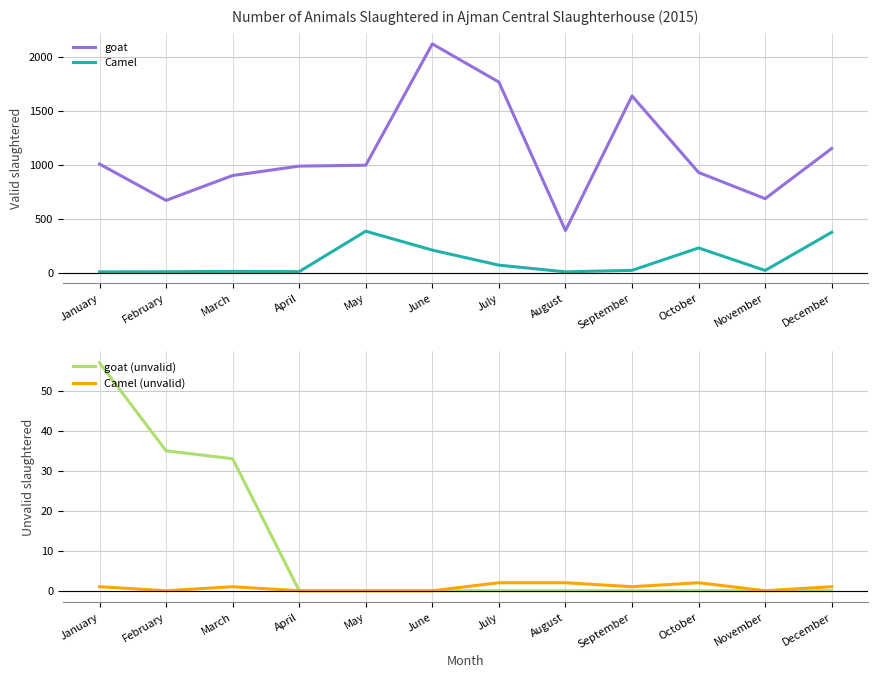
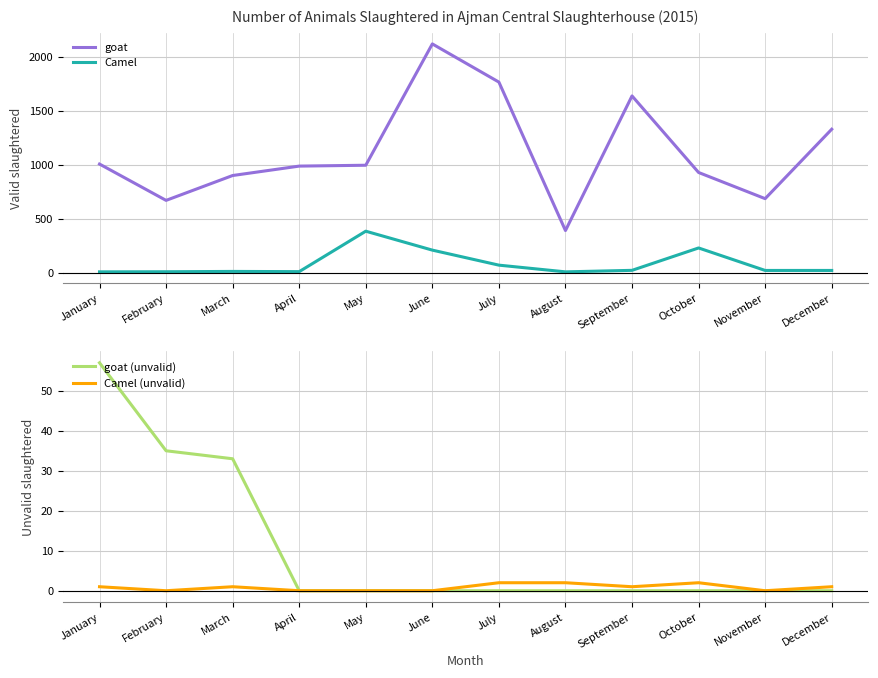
Number of Animals Slaughtered in Ajman Central Slaughterhouse (2015), goat, December: 1150 -> 1330
Number of Animals Slaughtered in Ajman Central Slaughterhouse (2015), Camel, December: 380 -> 20
